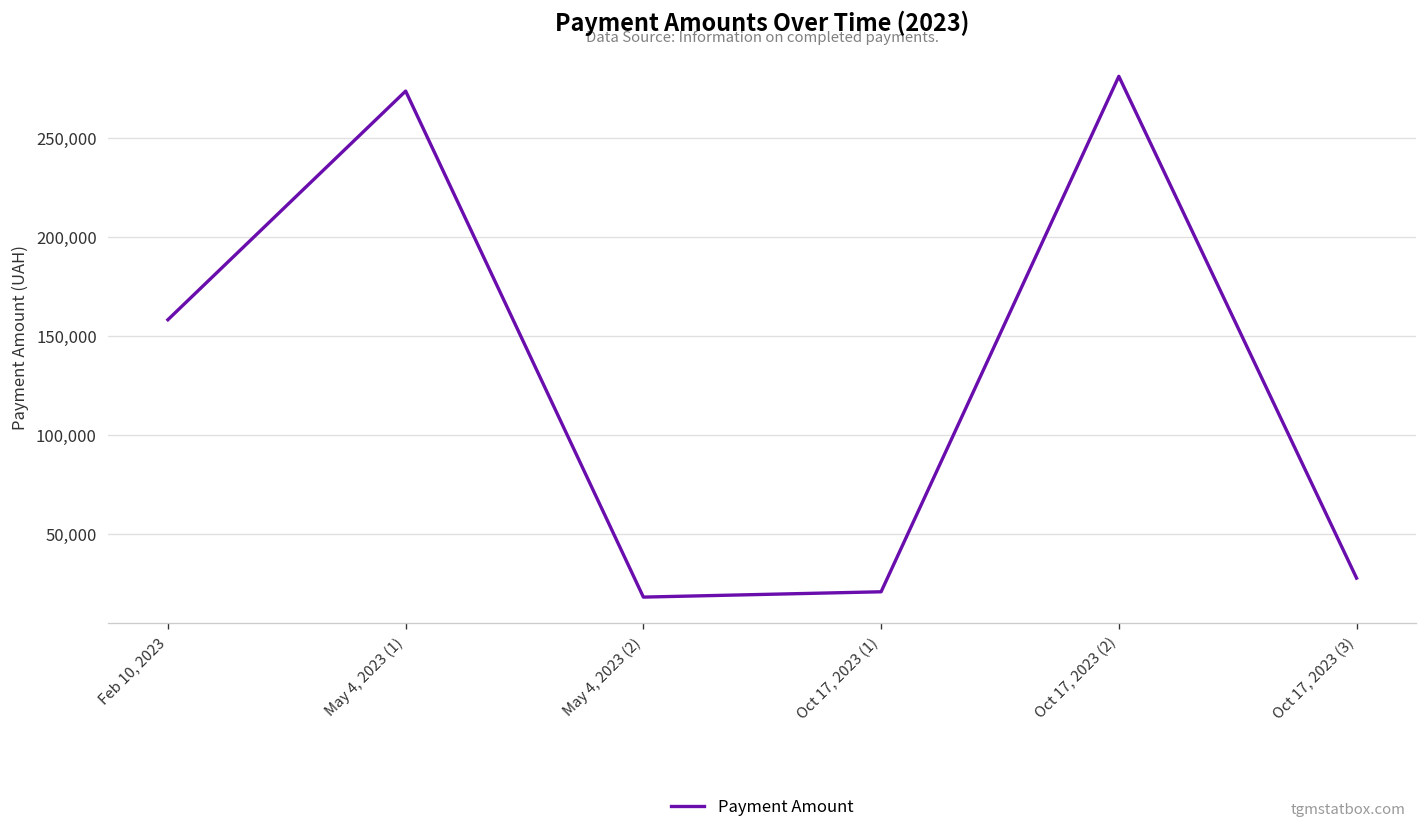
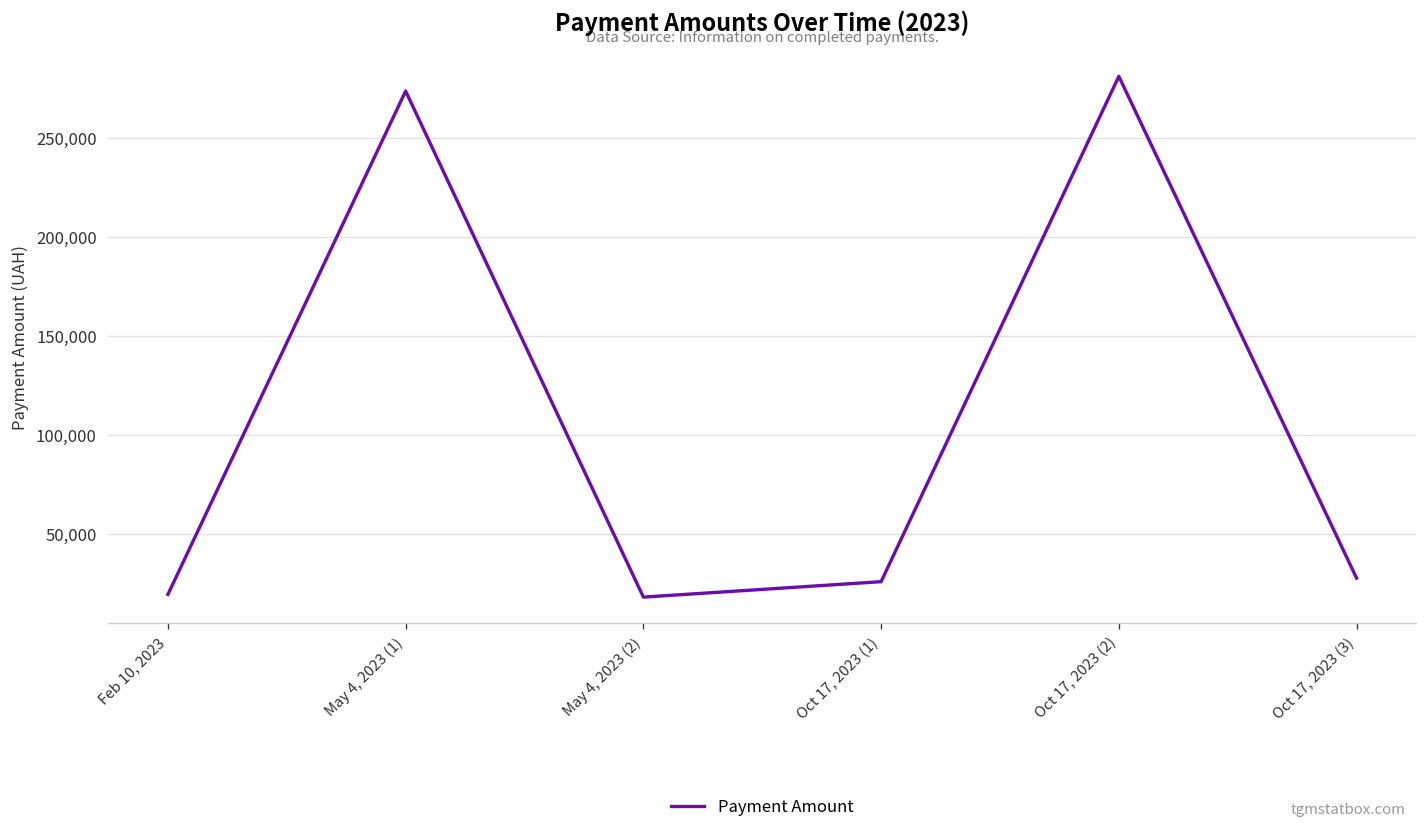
Feb 10, 2023: 158,000 -> 19,000
Oct 17, 2023 (1): 21,000 -> 26,000
